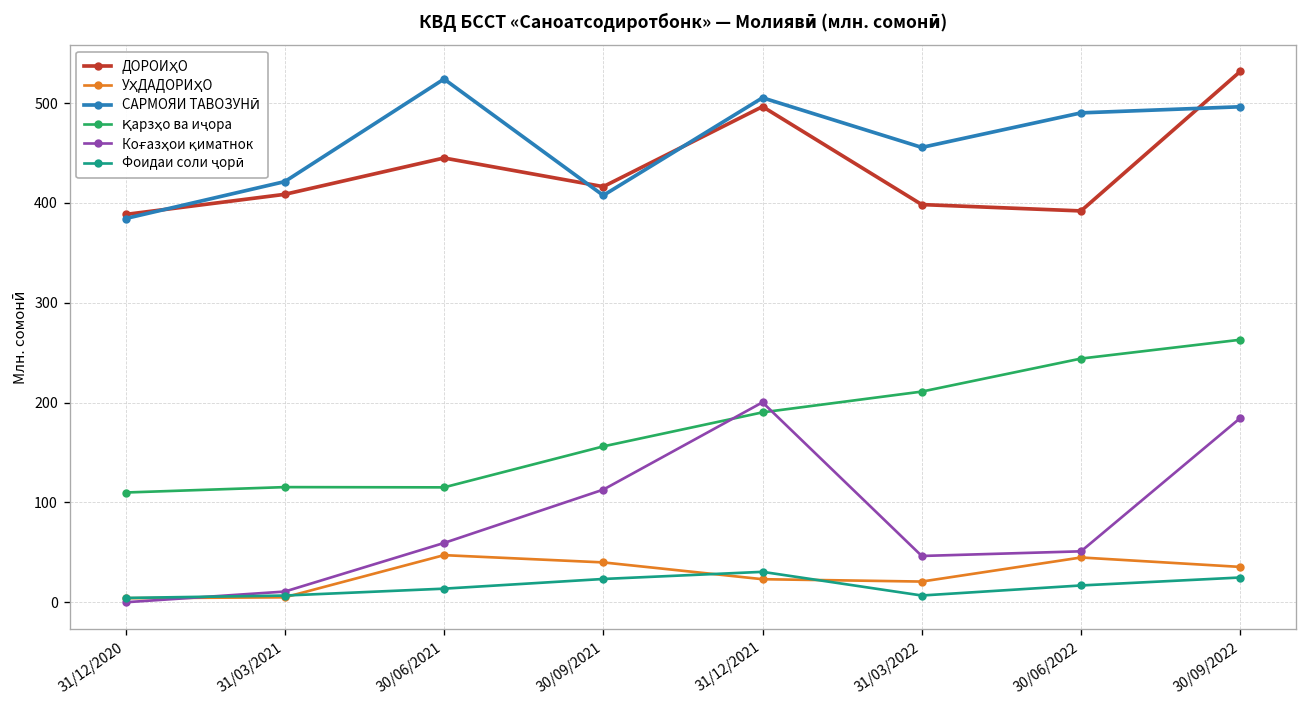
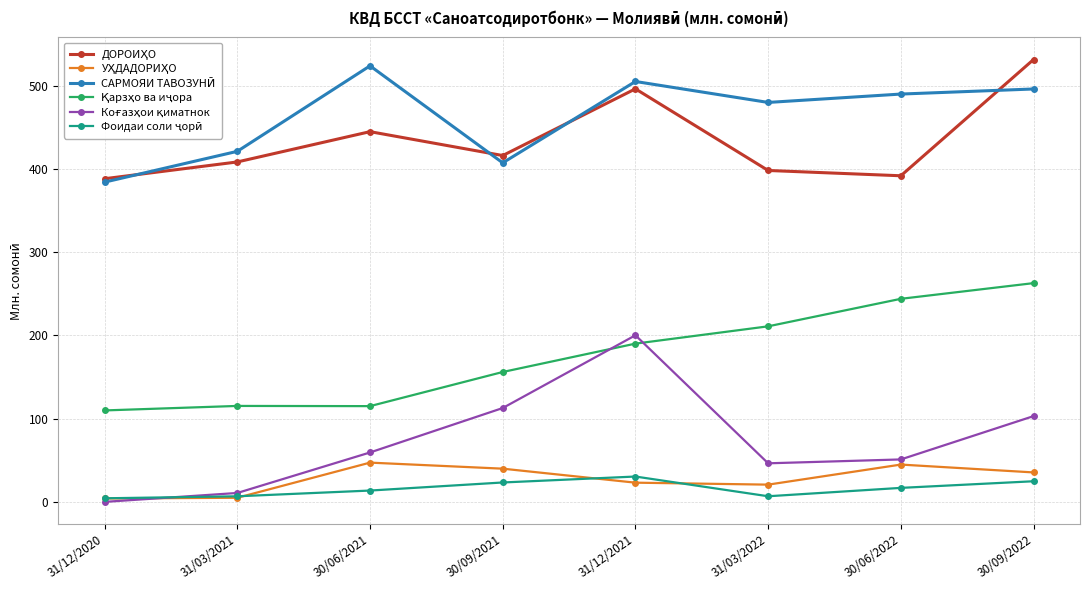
САРМОЯИ ТАВОЗУНӢ, 31/03/2022: 460 -> 480
Коғазҳои қиматнок, 30/09/2022: 180 -> 100
